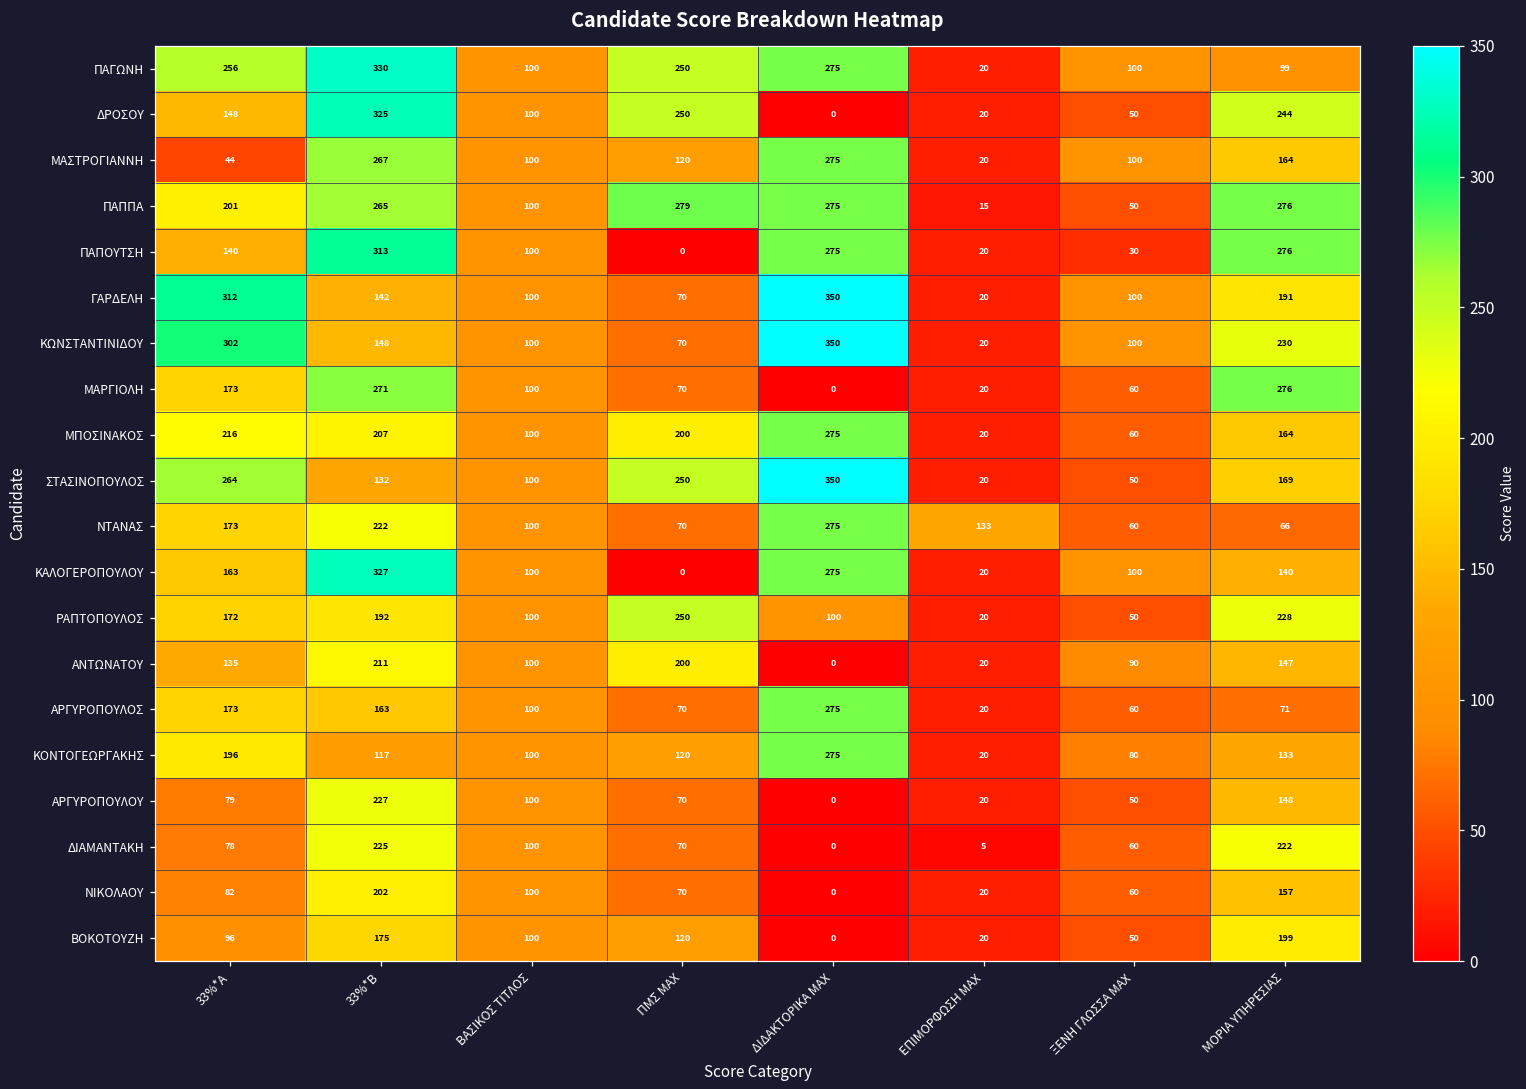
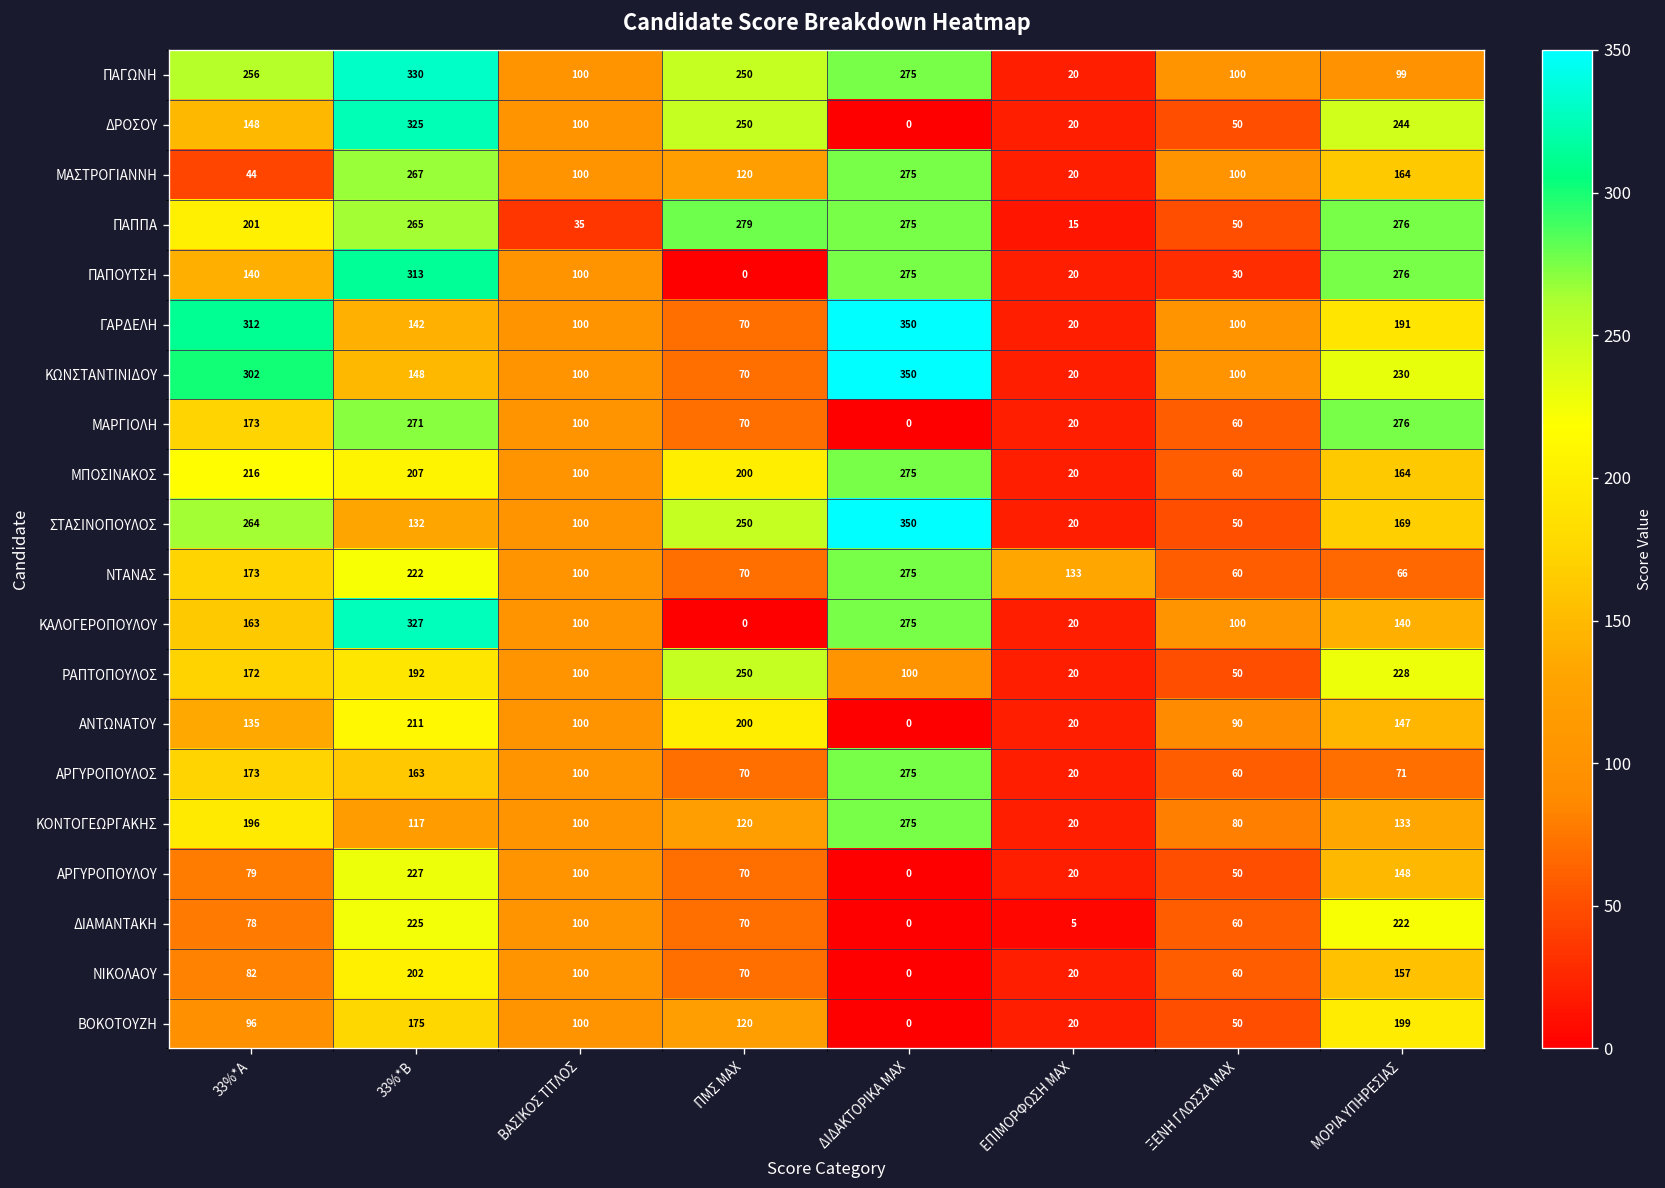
ΠΑΠΠΑ, ΒΑΣΙΚΟΣ ΤΙΤΛΟΣ: 100 -> 35
